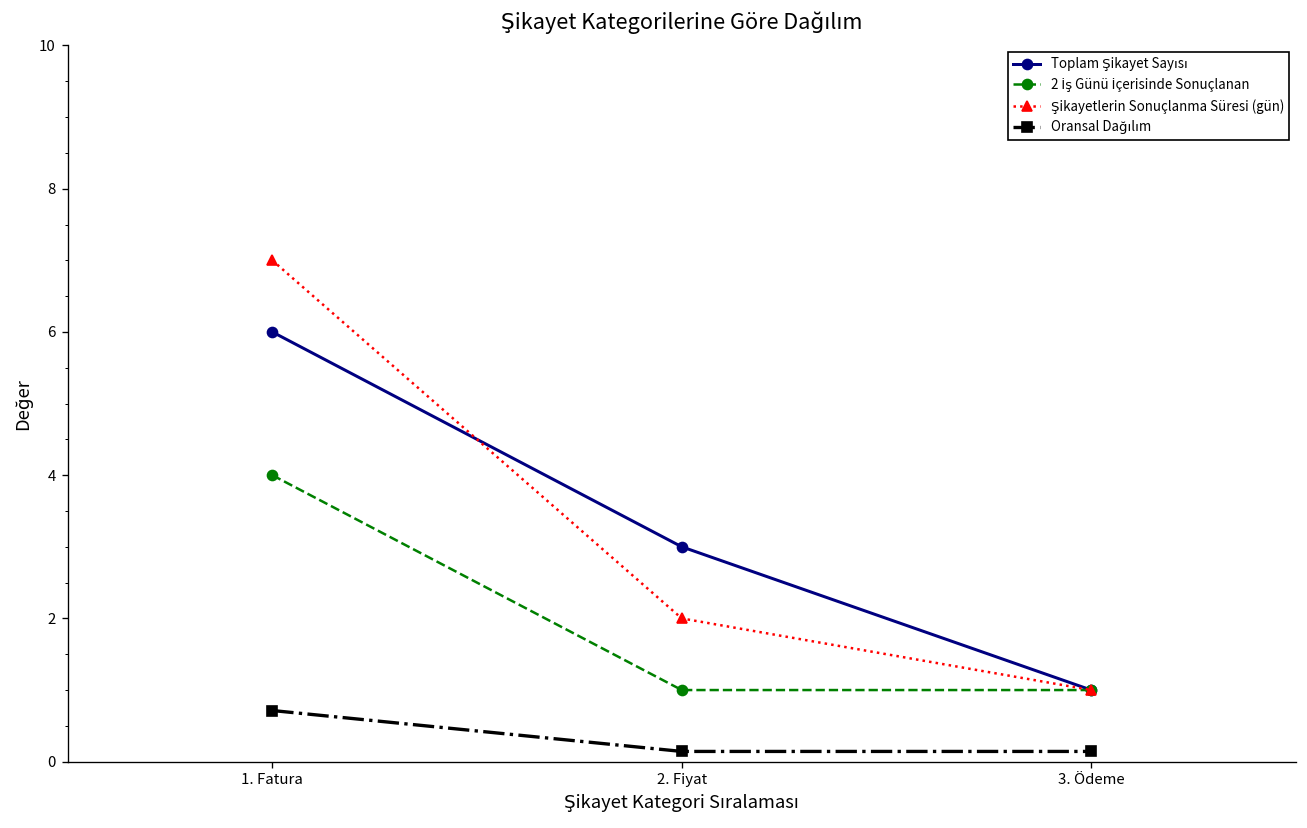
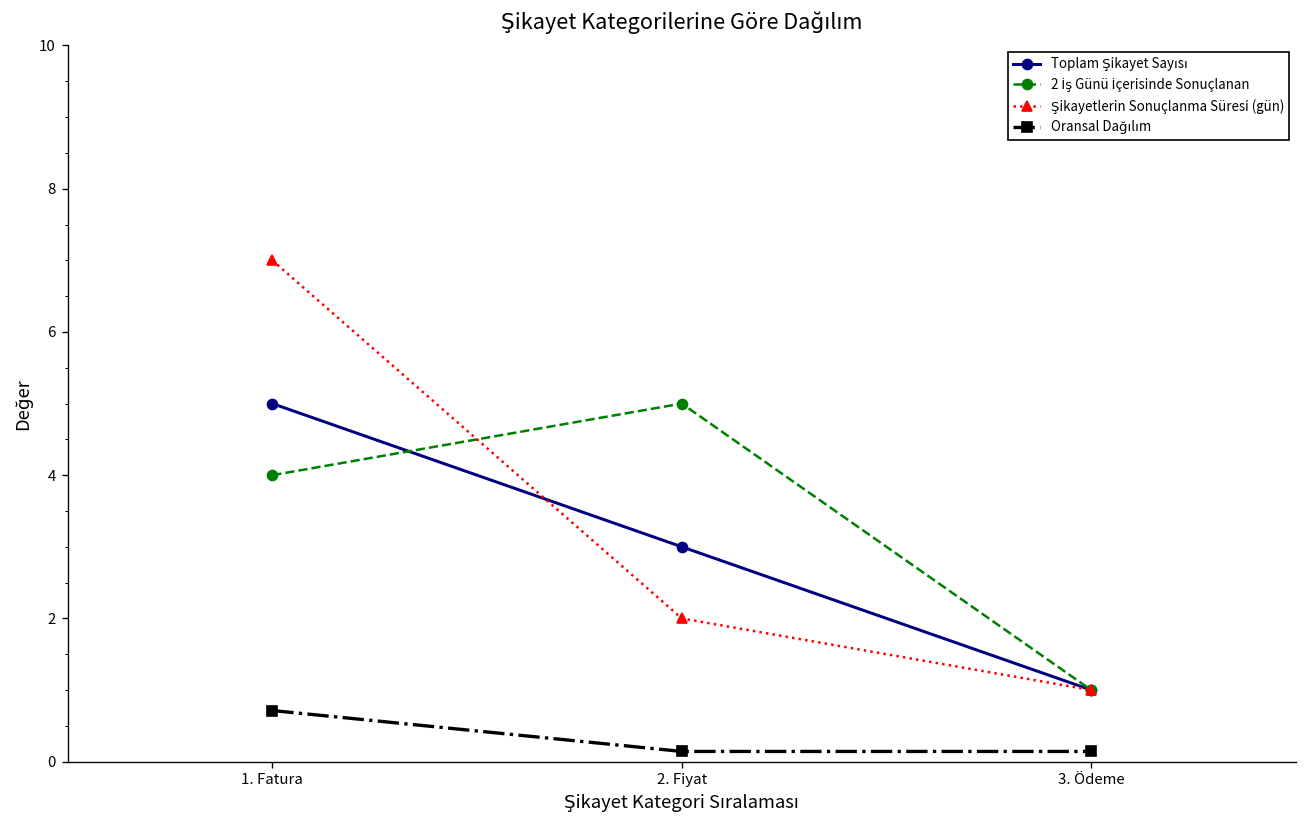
Toplam Şikayet Sayısı, 1. Fatura: 6 -> 5
2 İş Günü İçerisinde Sonuçlanan, 2. Fiyat: 1 -> 5
